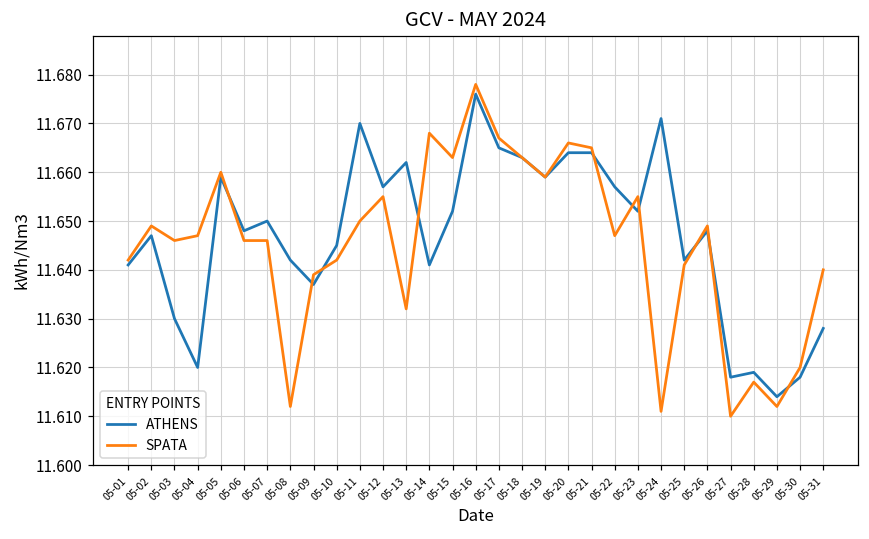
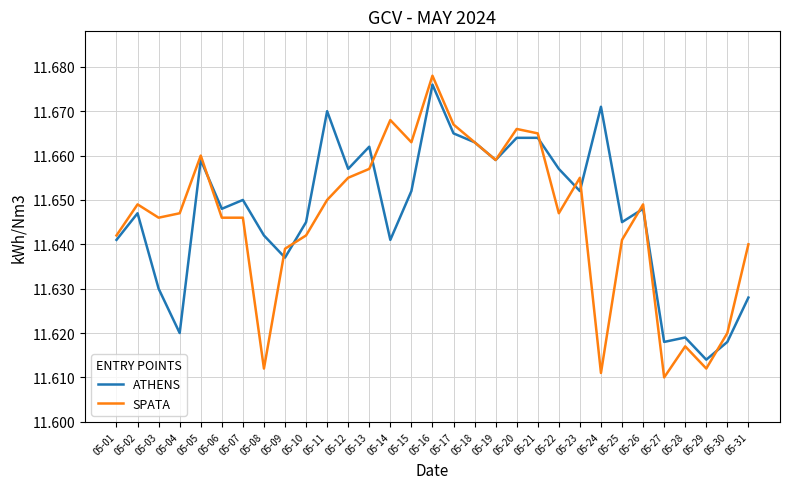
SPATA, 05-13: 11.632 -> 11.657
ATHENS, 05-25: 11.642 -> 11.645
